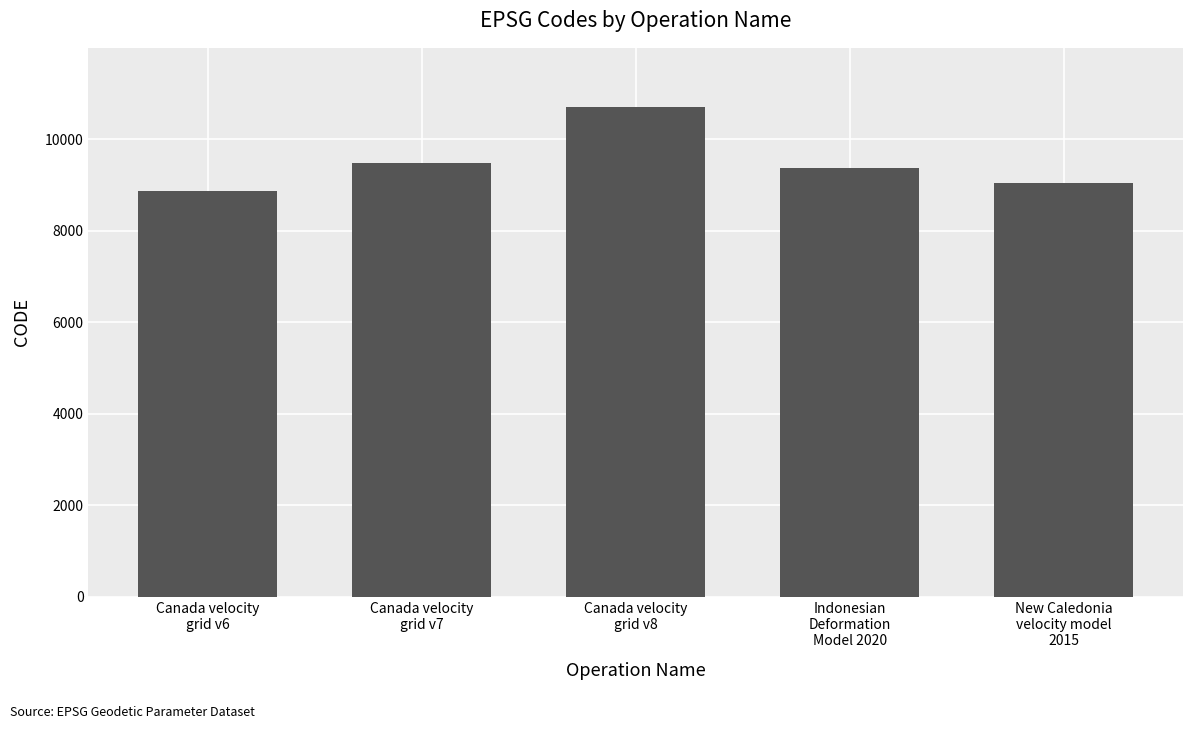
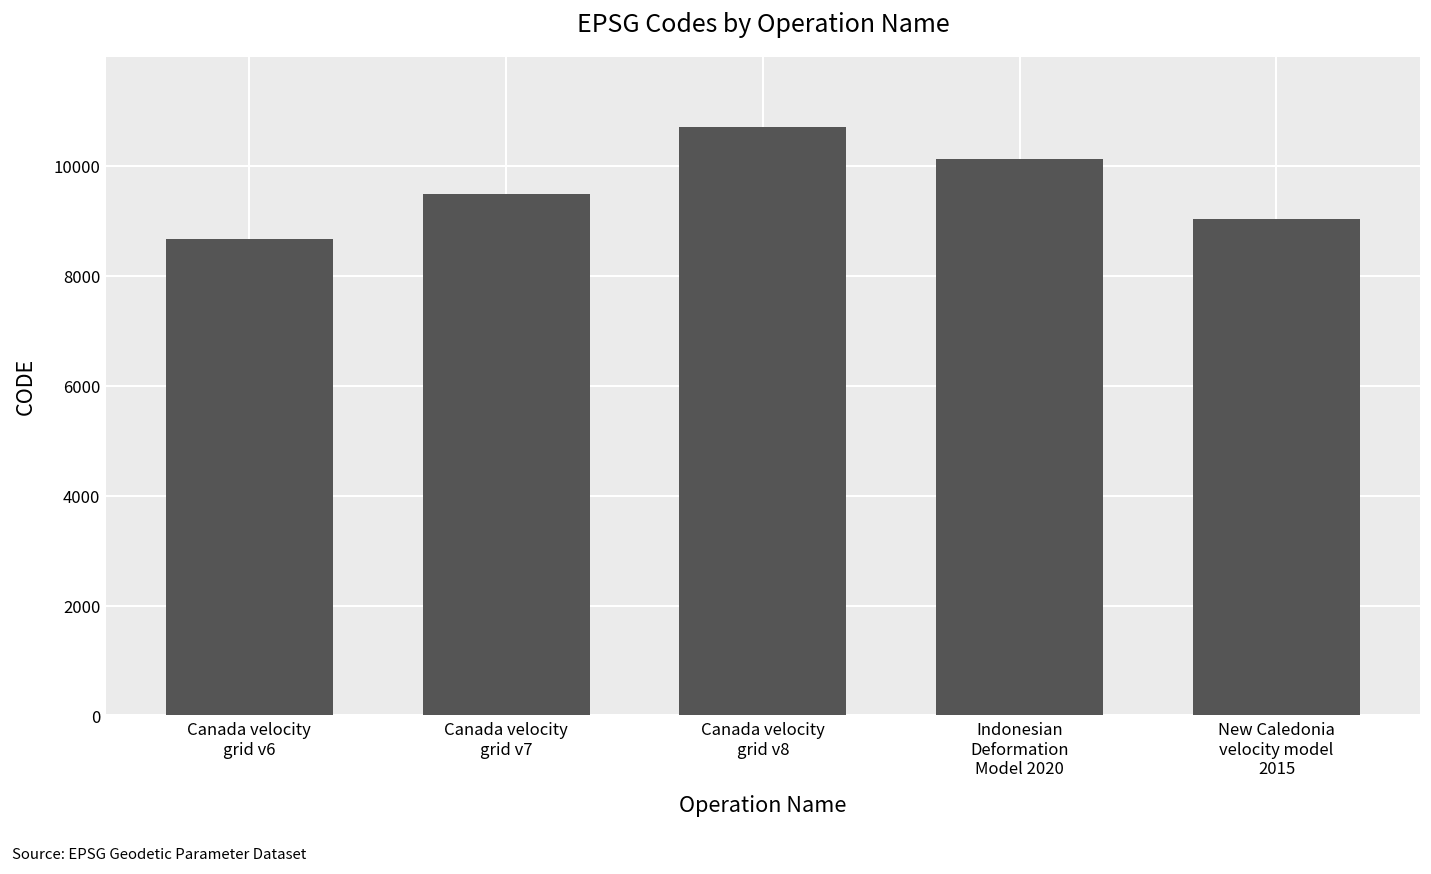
Canada velocity grid v6: 8900 -> 8700
Indonesian Deformation Model 2020: 9400 -> 10100
